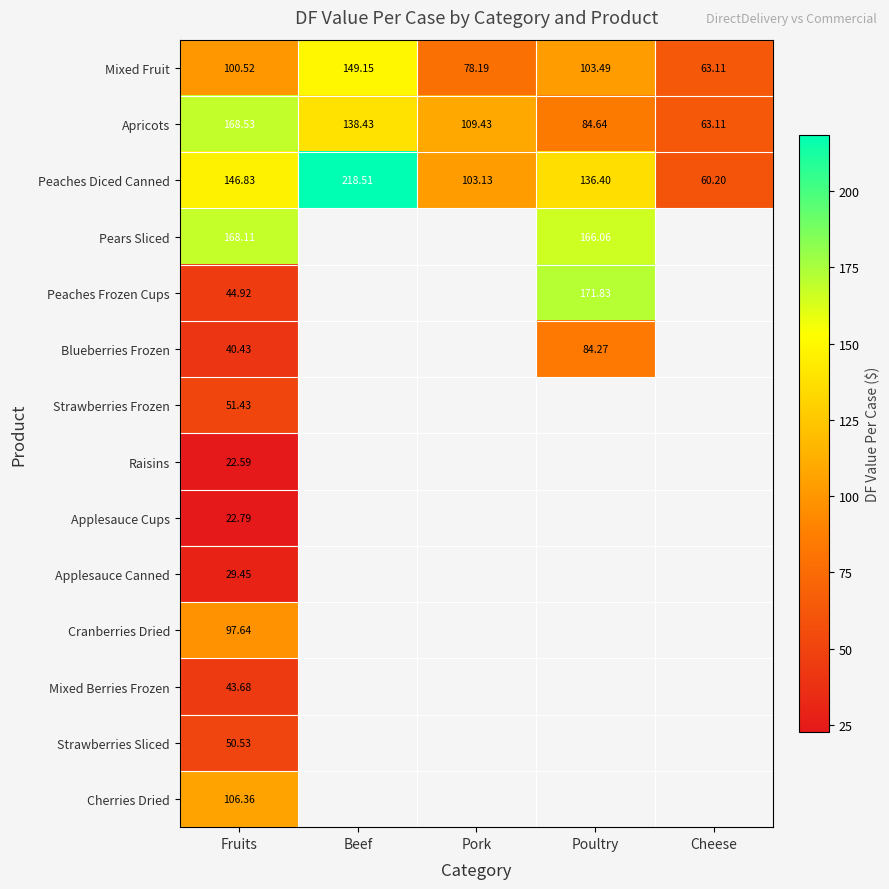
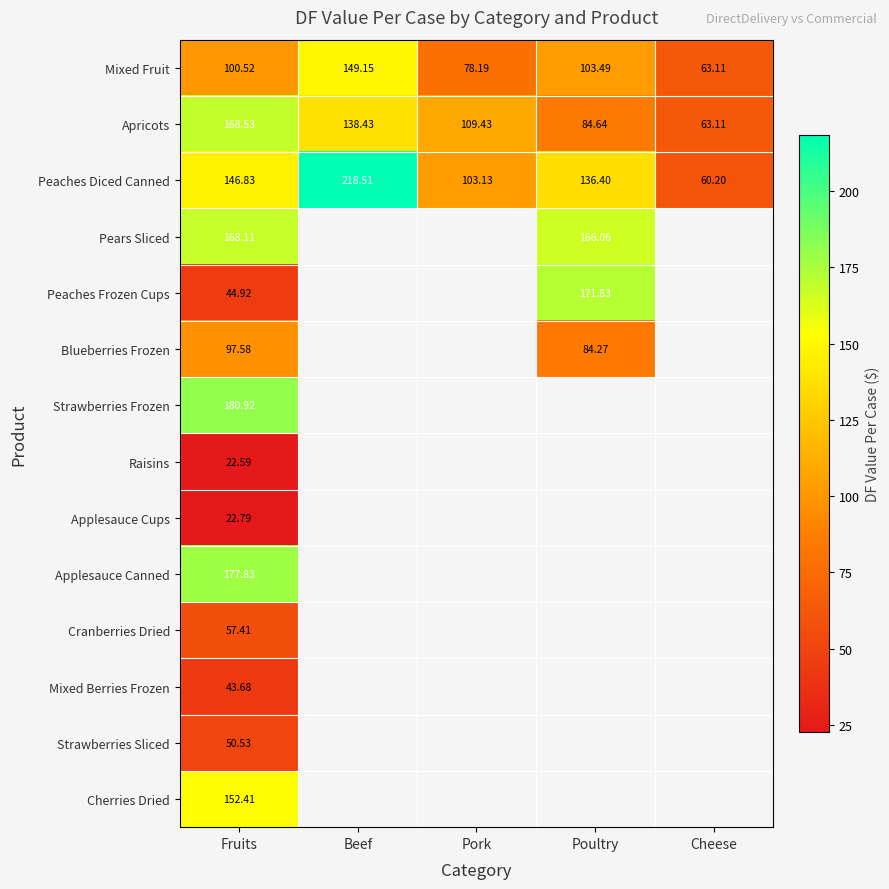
Blueberries Frozen, Fruits: 40.43 -> 97.58
Strawberries Frozen, Fruits: 51.43 -> 180.92
Applesauce Canned, Fruits: 29.45 -> 177.83
Cranberries Dried, Fruits: 97.64 -> 57.41
Cherries Dried, Fruits: 106.36 -> 152.41
